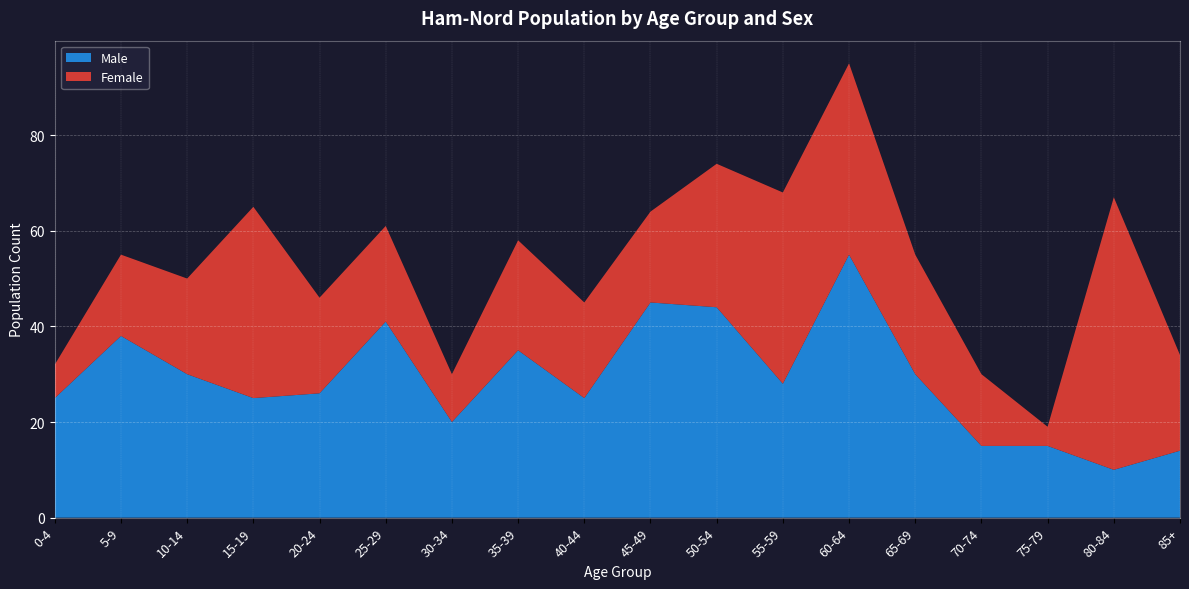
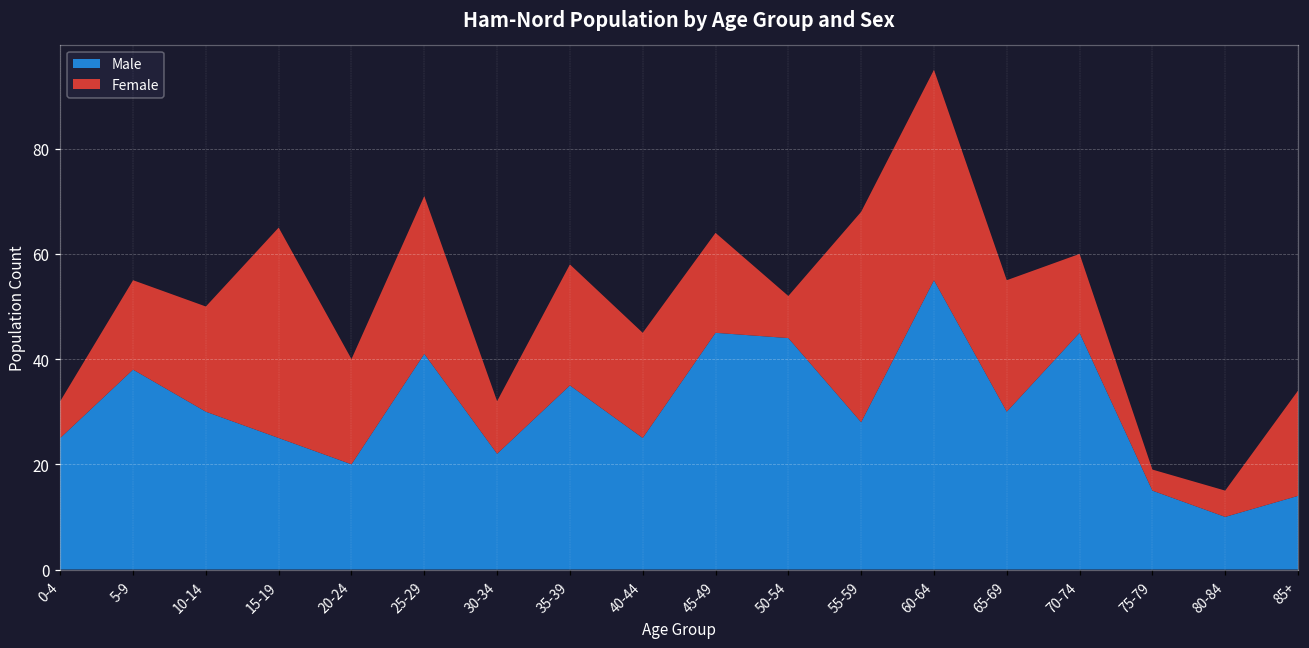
Male, 20-24: 26 -> 20
Female, 25-29: 20 -> 30
Male, 30-34: 20 -> 22
Female, 50-54: 30 -> 8
Male, 70-74: 15 -> 45
Female, 80-84: 57 -> 5
